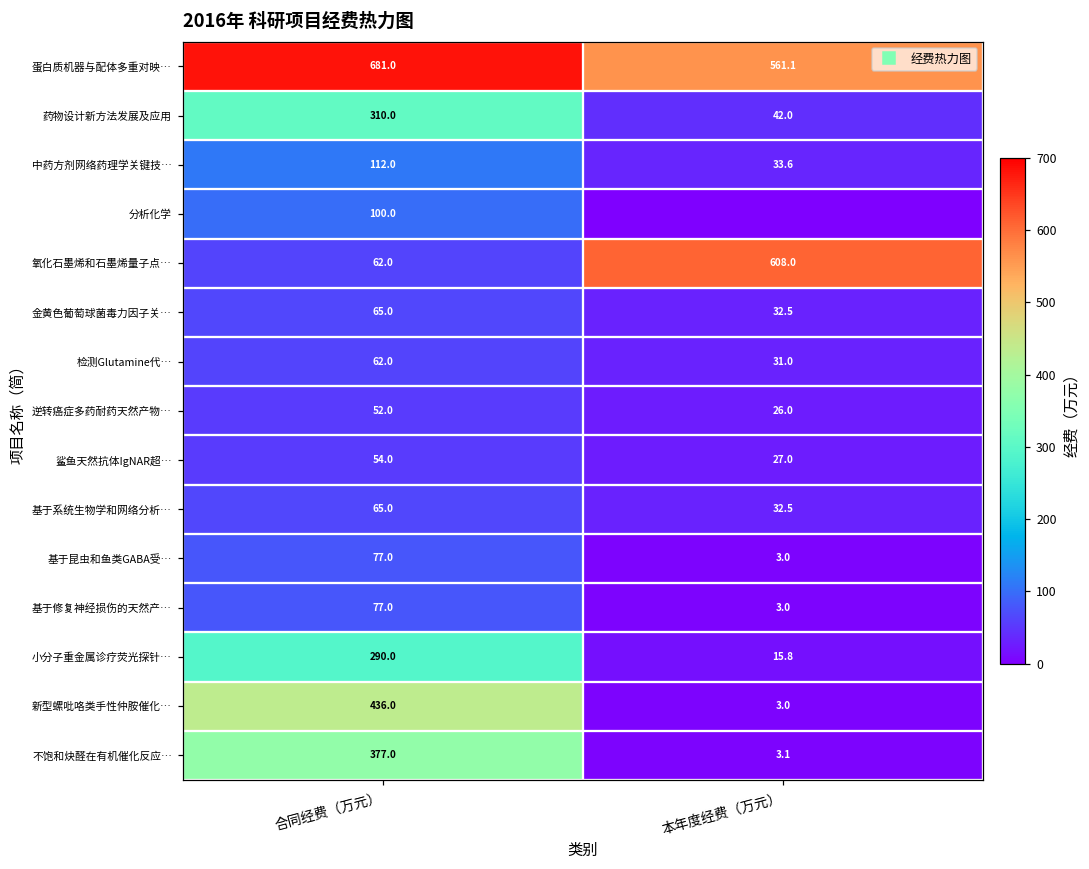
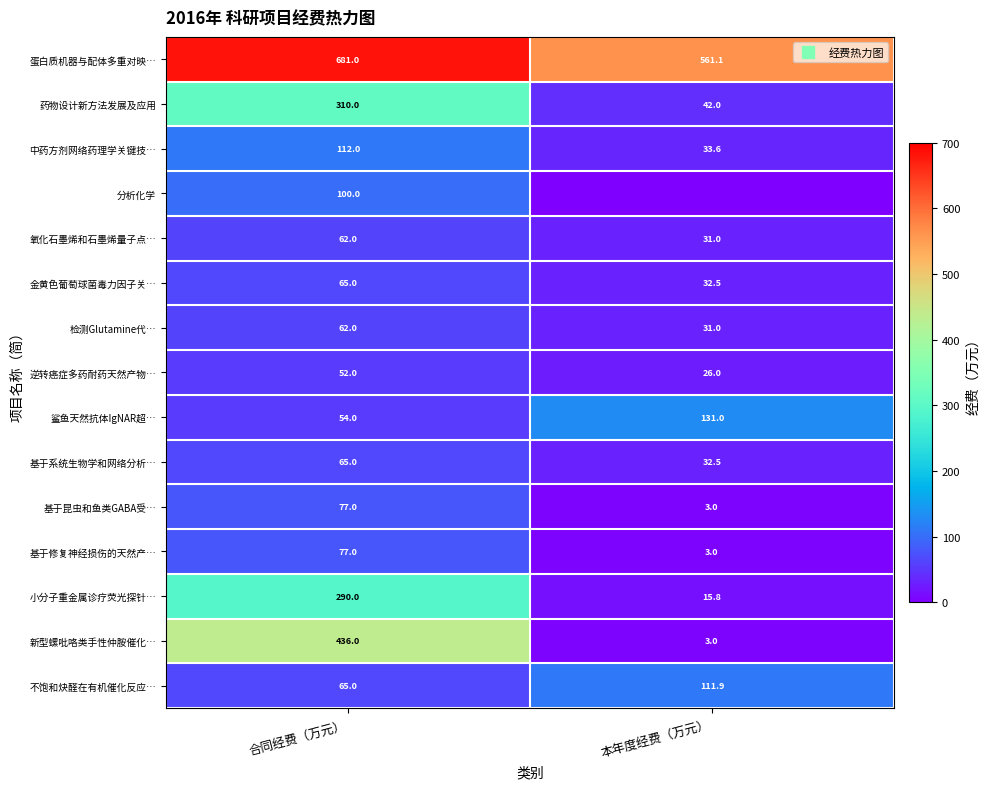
氧化石墨烯和石墨烯量子点…, 本年度经费（万元）: 608.0 -> 31.0
鲨鱼天然抗体IgNAR超…, 本年度经费（万元）: 27.0 -> 131.0
不饱和炔醛在有机催化反应…, 合同经费（万元）: 377.0 -> 65.0
不饱和炔醛在有机催化反应…, 本年度经费（万元）: 3.1 -> 111.9
